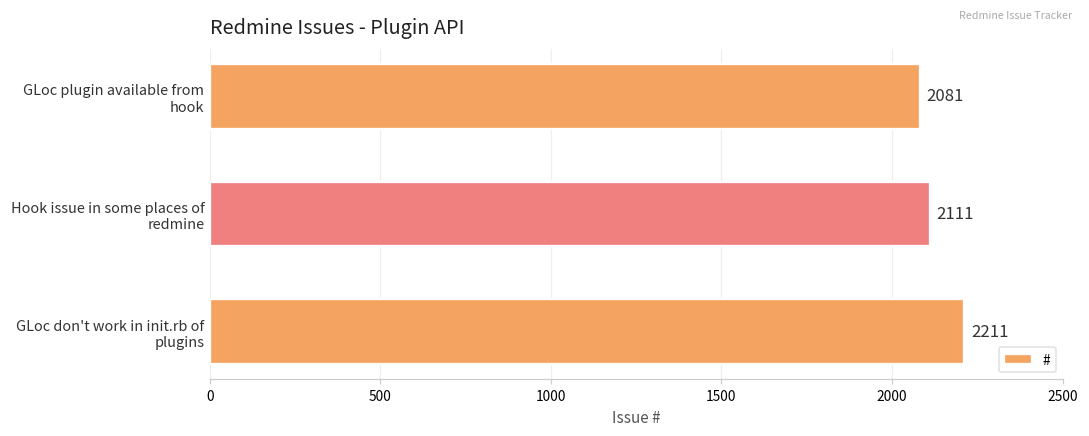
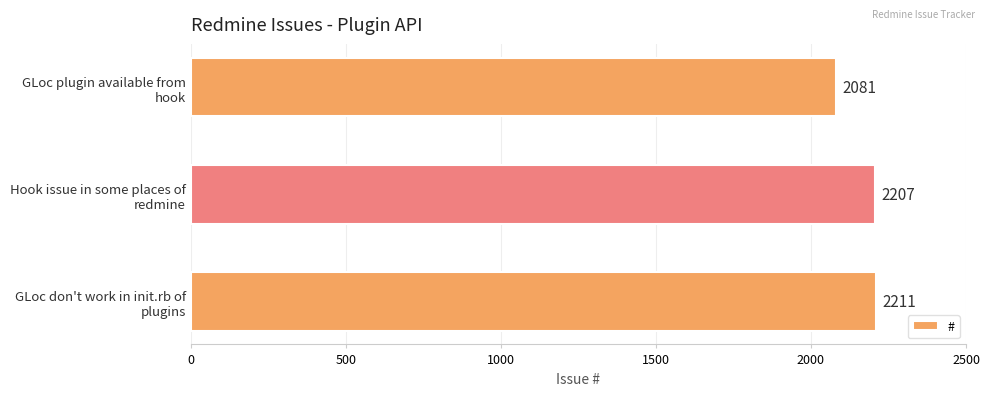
Hook issue in some places of redmine: 2111 -> 2207
